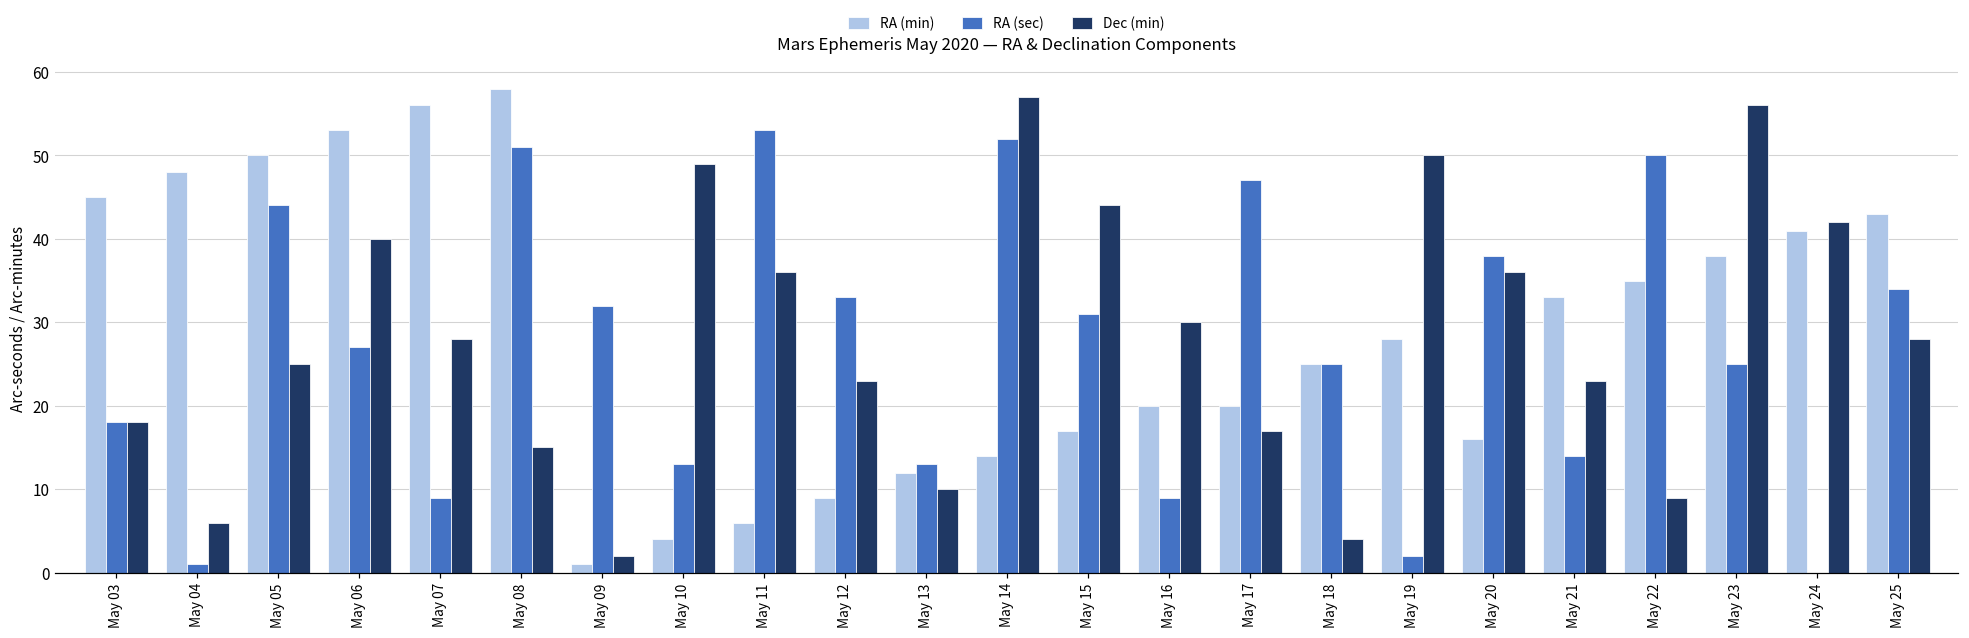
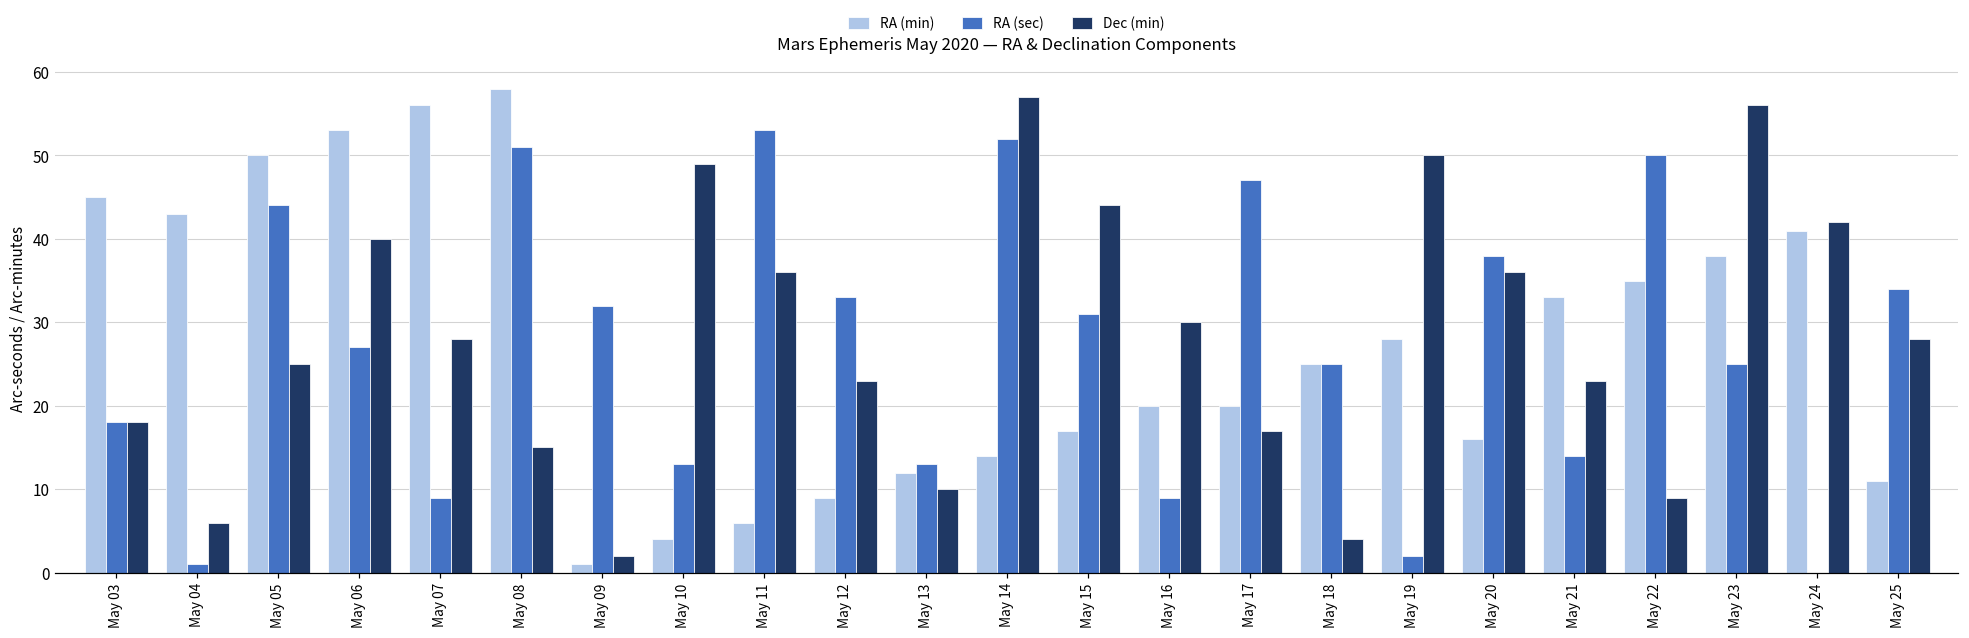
RA (min), May 04: 48 -> 43
RA (min), May 25: 43 -> 11
